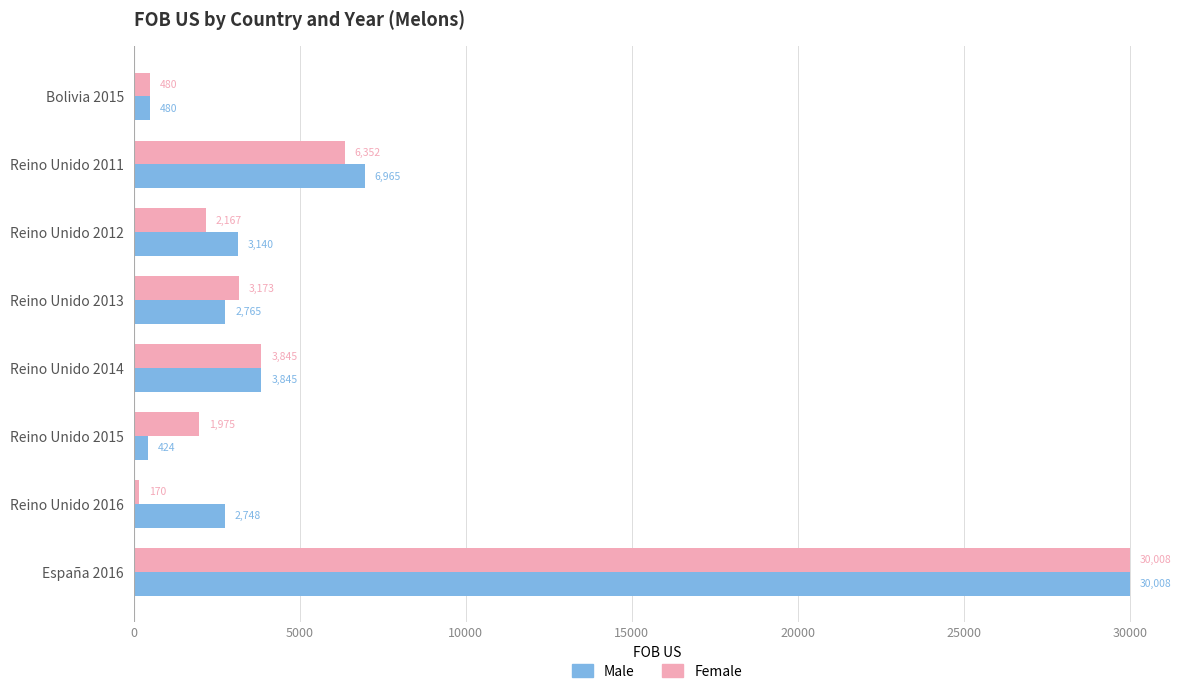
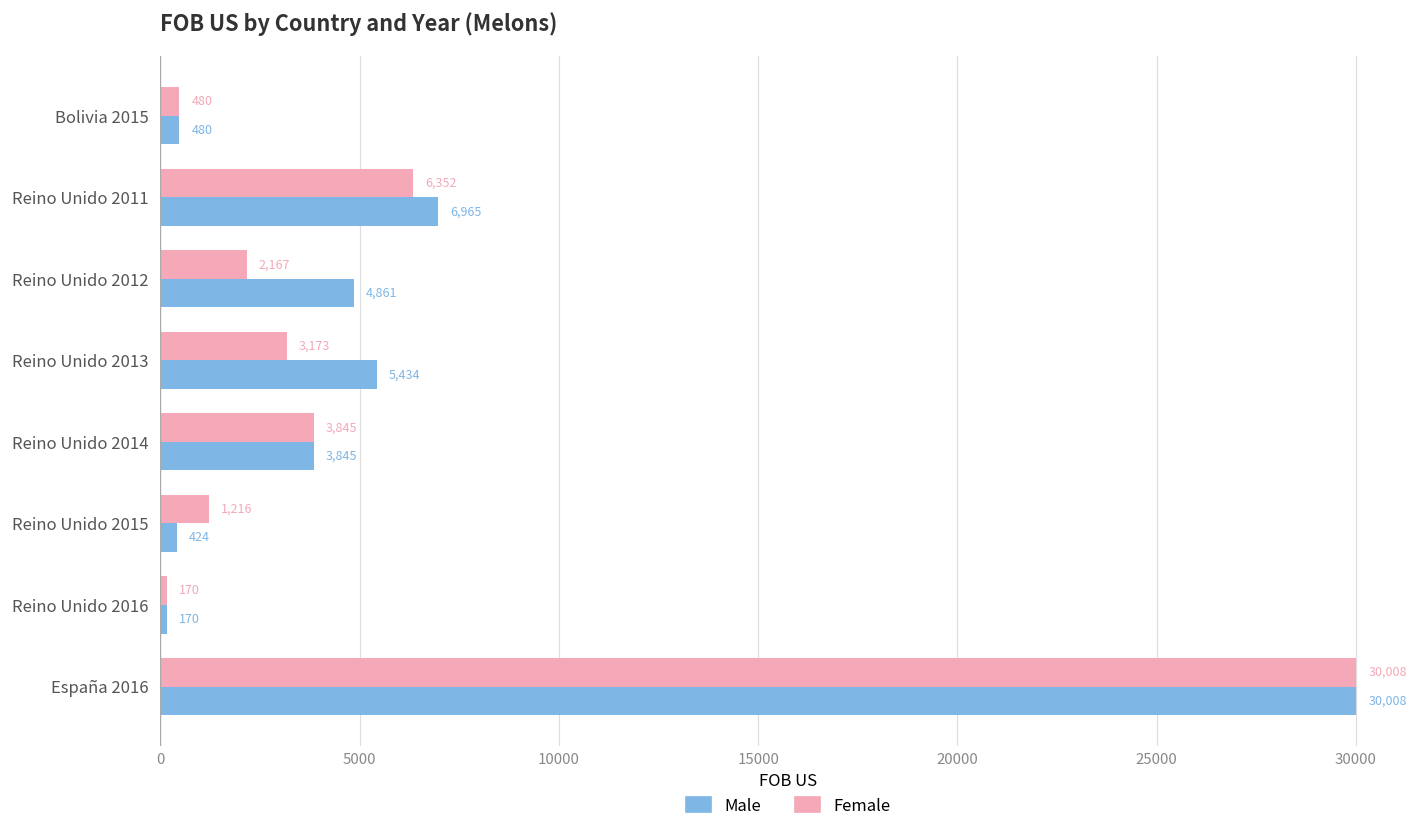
Male, Reino Unido 2012: 3,140 -> 4,861
Male, Reino Unido 2013: 2,765 -> 5,434
Female, Reino Unido 2015: 1,975 -> 1,216
Male, Reino Unido 2016: 2,748 -> 170
